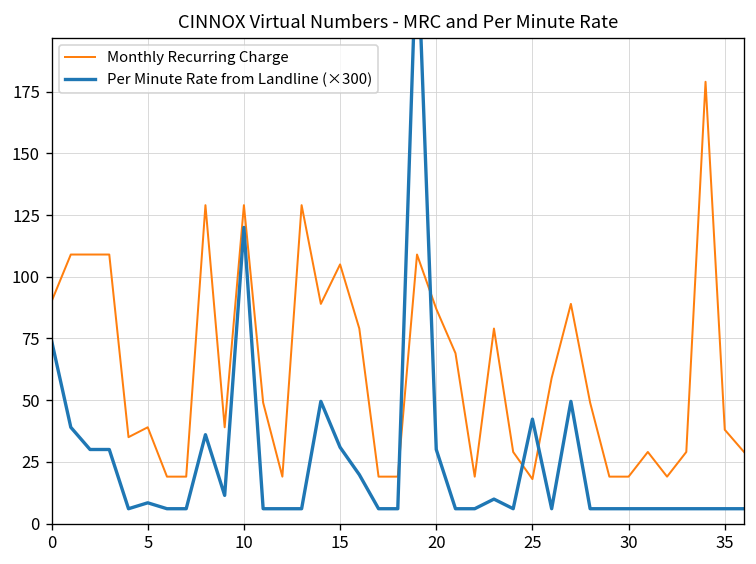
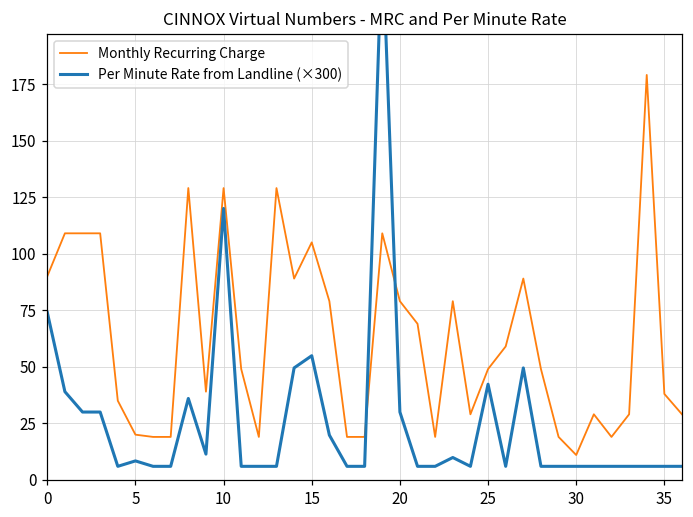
Monthly Recurring Charge, 5: 39 -> 20
Per Minute Rate from Landline (×300), 15: 31 -> 55
Monthly Recurring Charge, 20: 87 -> 79
Monthly Recurring Charge, 25: 18 -> 49
Monthly Recurring Charge, 30: 19 -> 11
